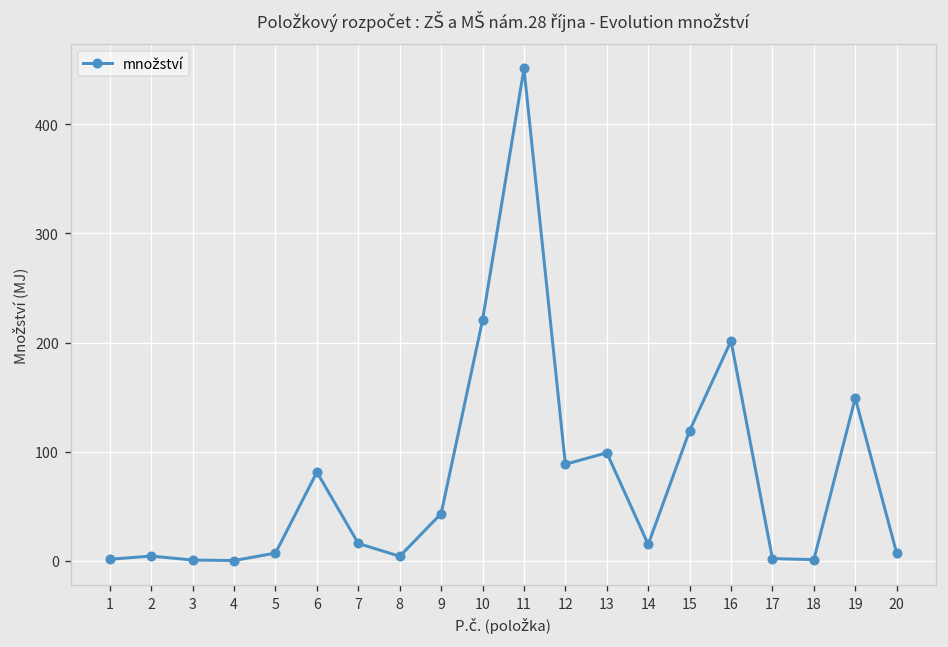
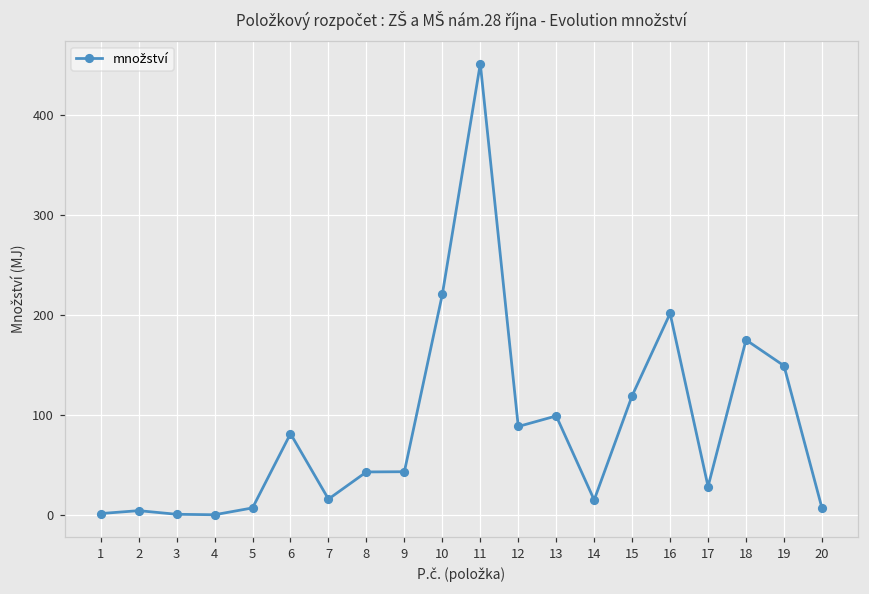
8: 0 -> 40
17: 0 -> 30
18: 0 -> 180
